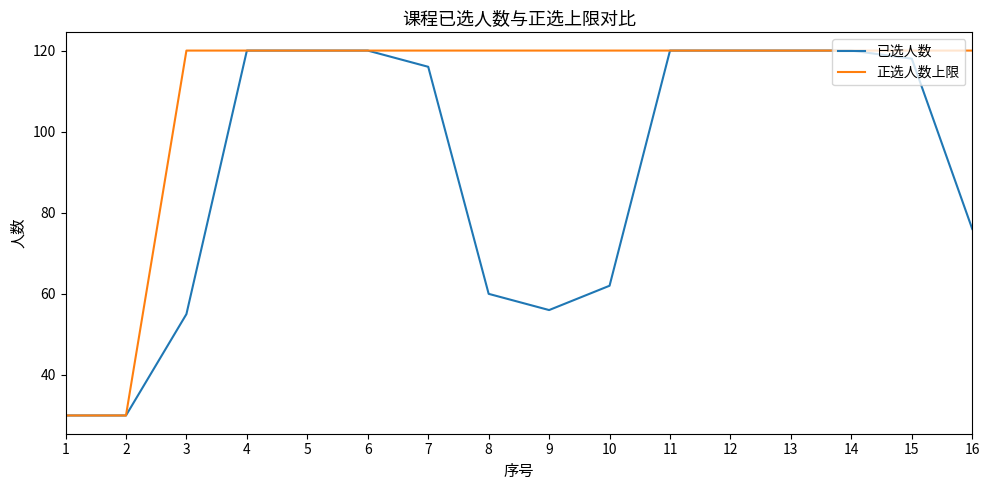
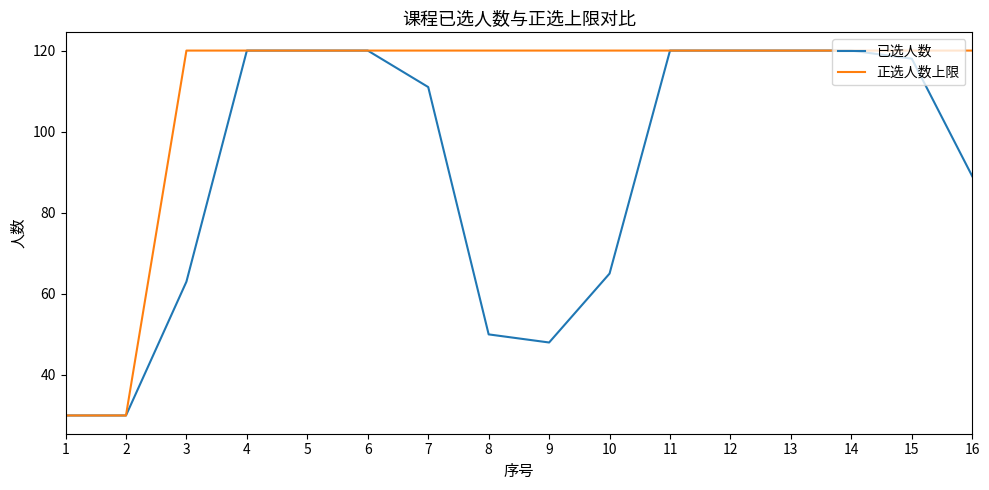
已选人数, 3: 55 -> 63
已选人数, 7: 116 -> 111
已选人数, 8: 60 -> 50
已选人数, 9: 56 -> 48
已选人数, 10: 62 -> 65
已选人数, 16: 76 -> 89
